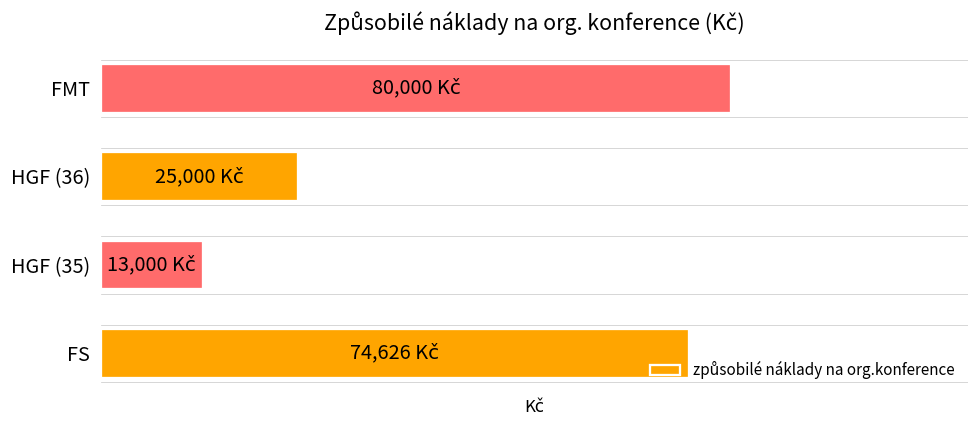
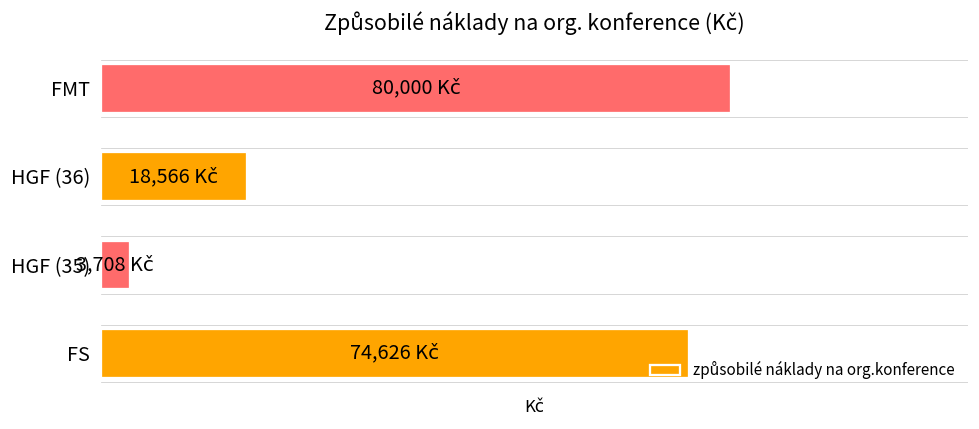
HGF (36): 25,000 -> 18,566
HGF (35): 13,000 -> 3,708
